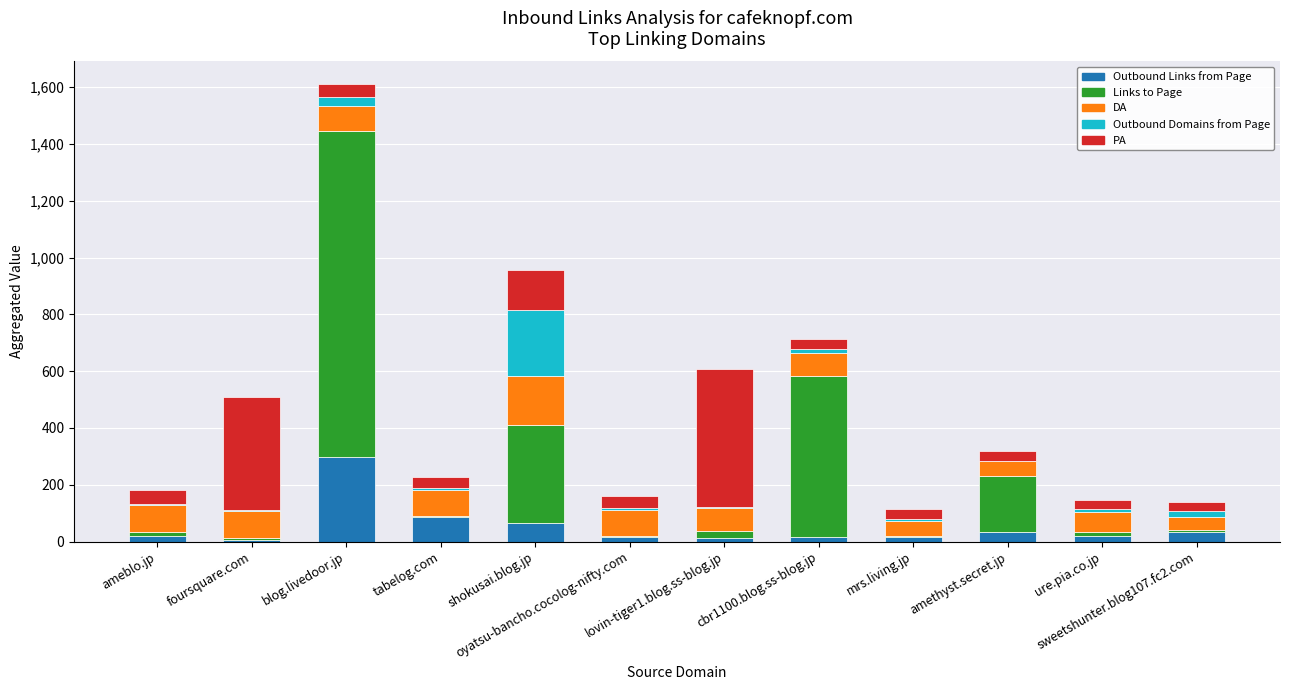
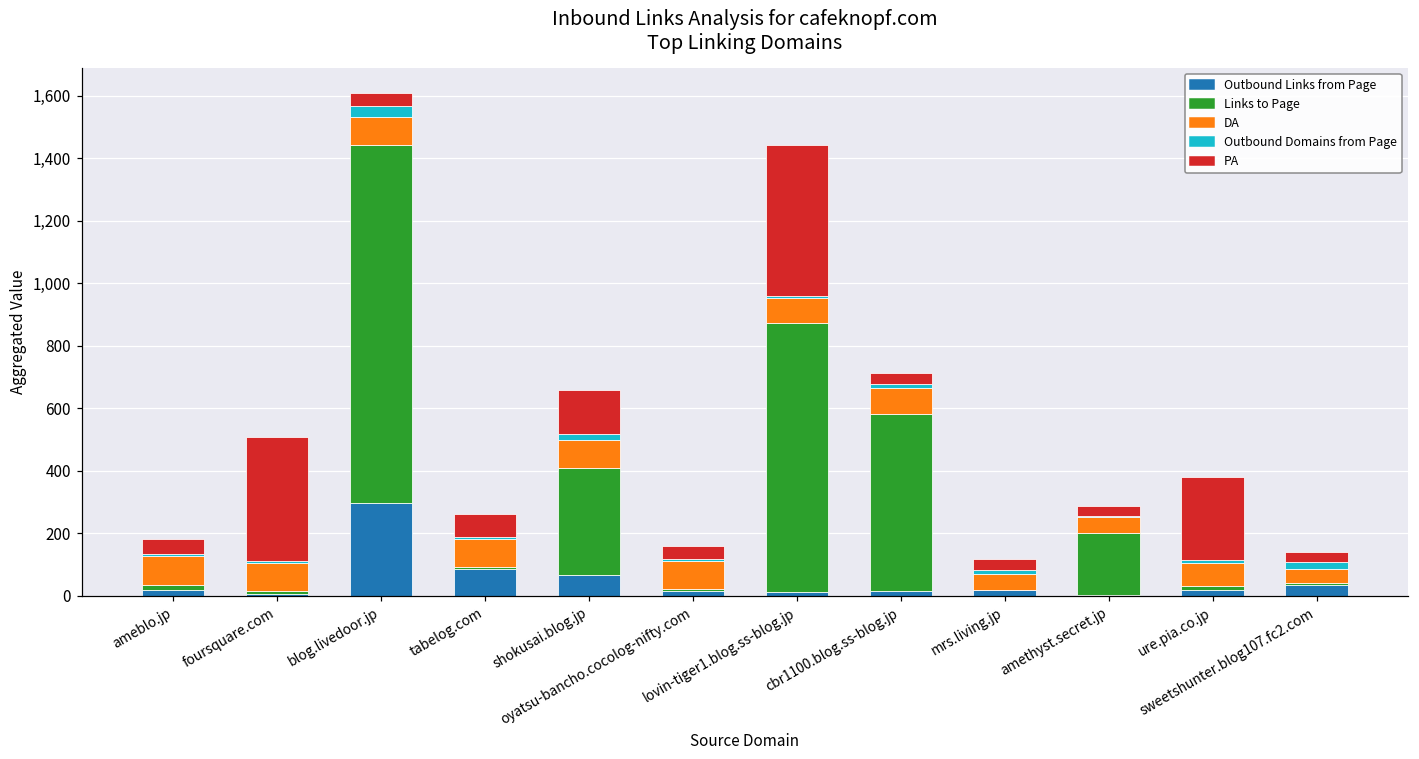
PA, tabelog.com: 40 -> 70
DA, shokusai.blog.jp: 170 -> 90
Outbound Domains from Page, shokusai.blog.jp: 230 -> 20
Links to Page, lovin-tiger1.blog.ss-blog.jp: 30 -> 860
Outbound Links from Page, amethyst.secret.jp: 30 -> 0
PA, ure.pia.co.jp: 30 -> 270
